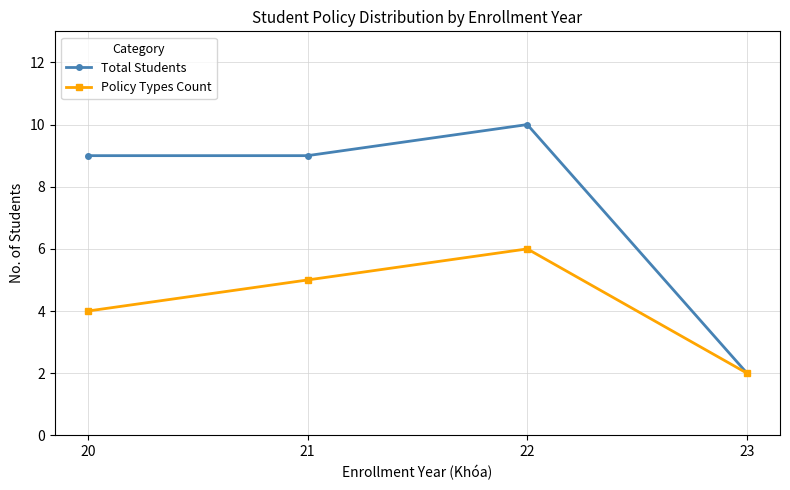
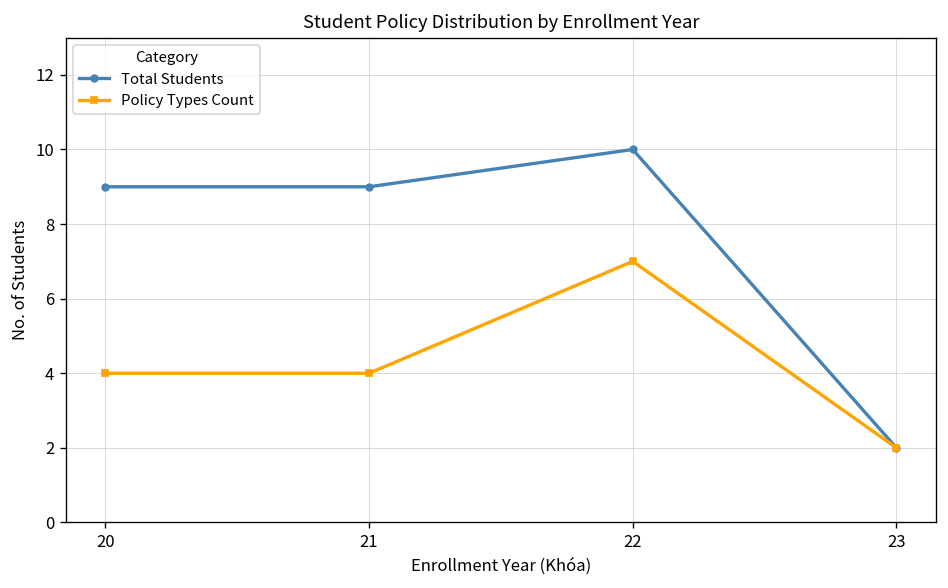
Policy Types Count, 21: 5 -> 4
Policy Types Count, 22: 6 -> 7
